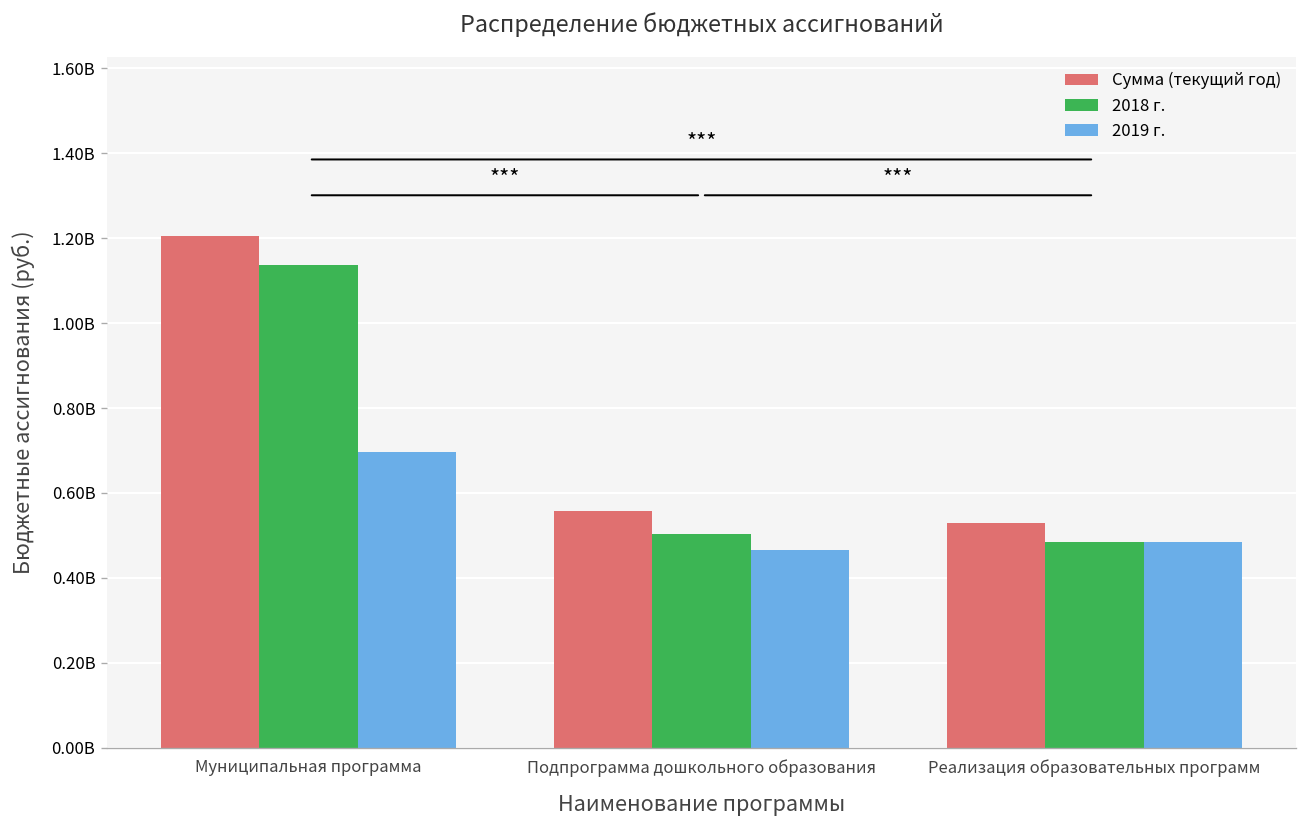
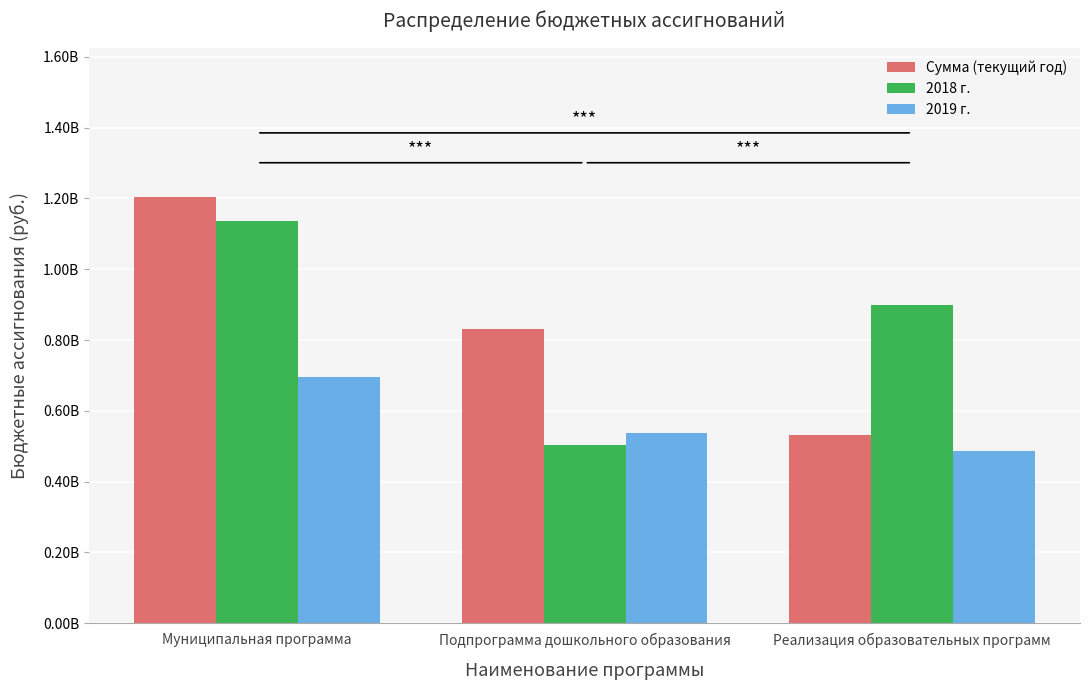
Сумма (текущий год), Подпрограмма дошкольного образования: 560000000 -> 830000000
2019 г., Подпрограмма дошкольного образования: 460000000 -> 540000000
2018 г., Реализация образовательных программ: 480000000 -> 900000000
